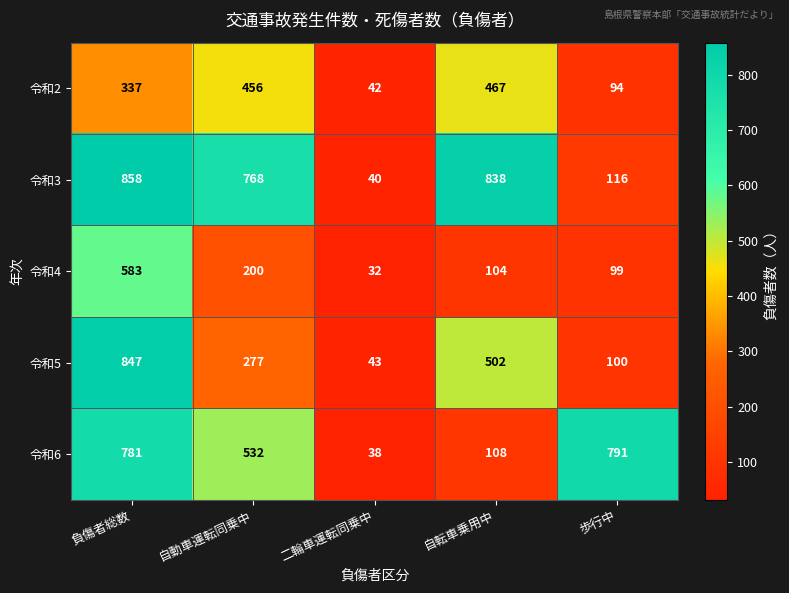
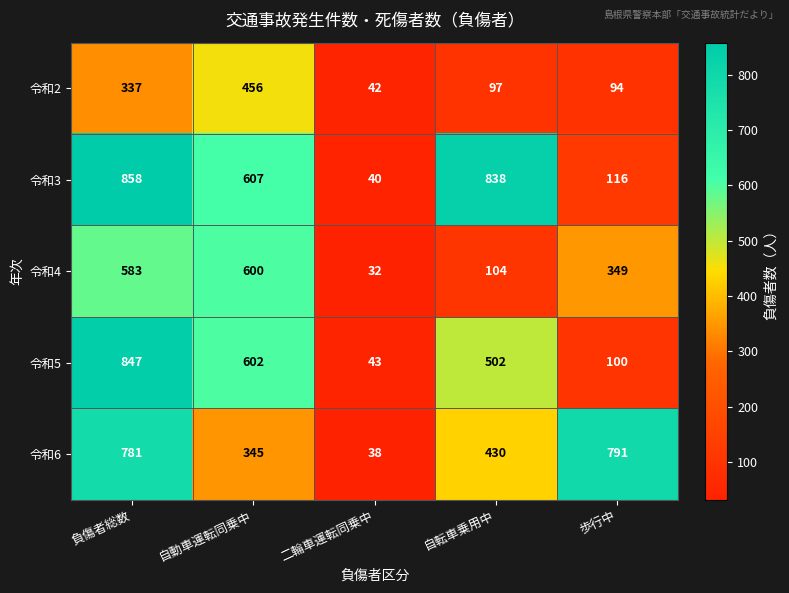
令和2, 自転車乗用中: 467 -> 97
令和3, 自動車運転同乗中: 768 -> 607
令和4, 自動車運転同乗中: 200 -> 600
令和4, 歩行中: 99 -> 349
令和5, 自動車運転同乗中: 277 -> 602
令和6, 自動車運転同乗中: 532 -> 345
令和6, 自転車乗用中: 108 -> 430
